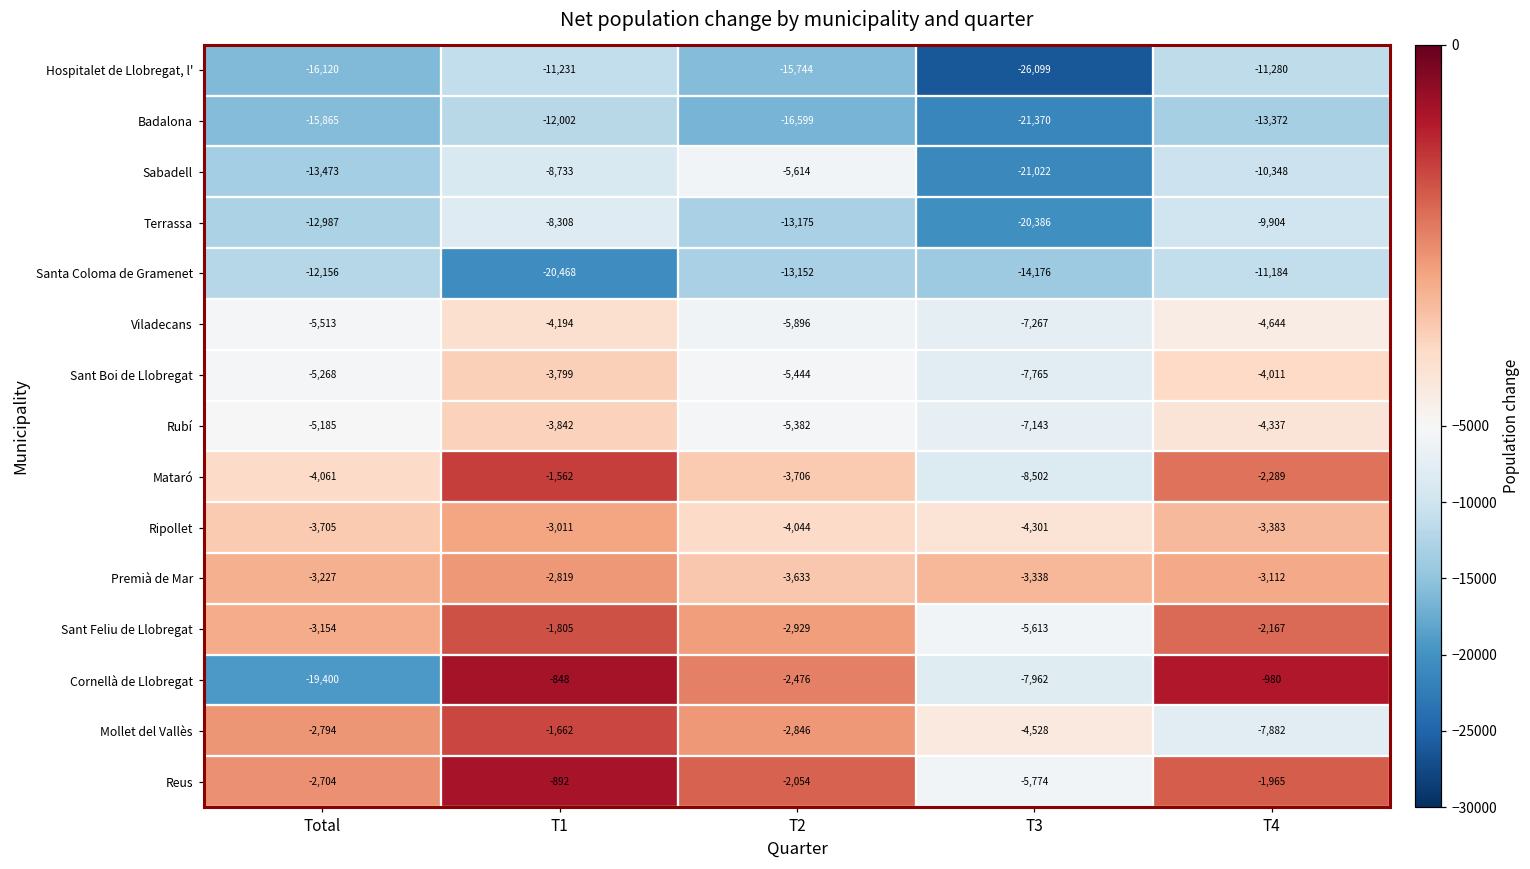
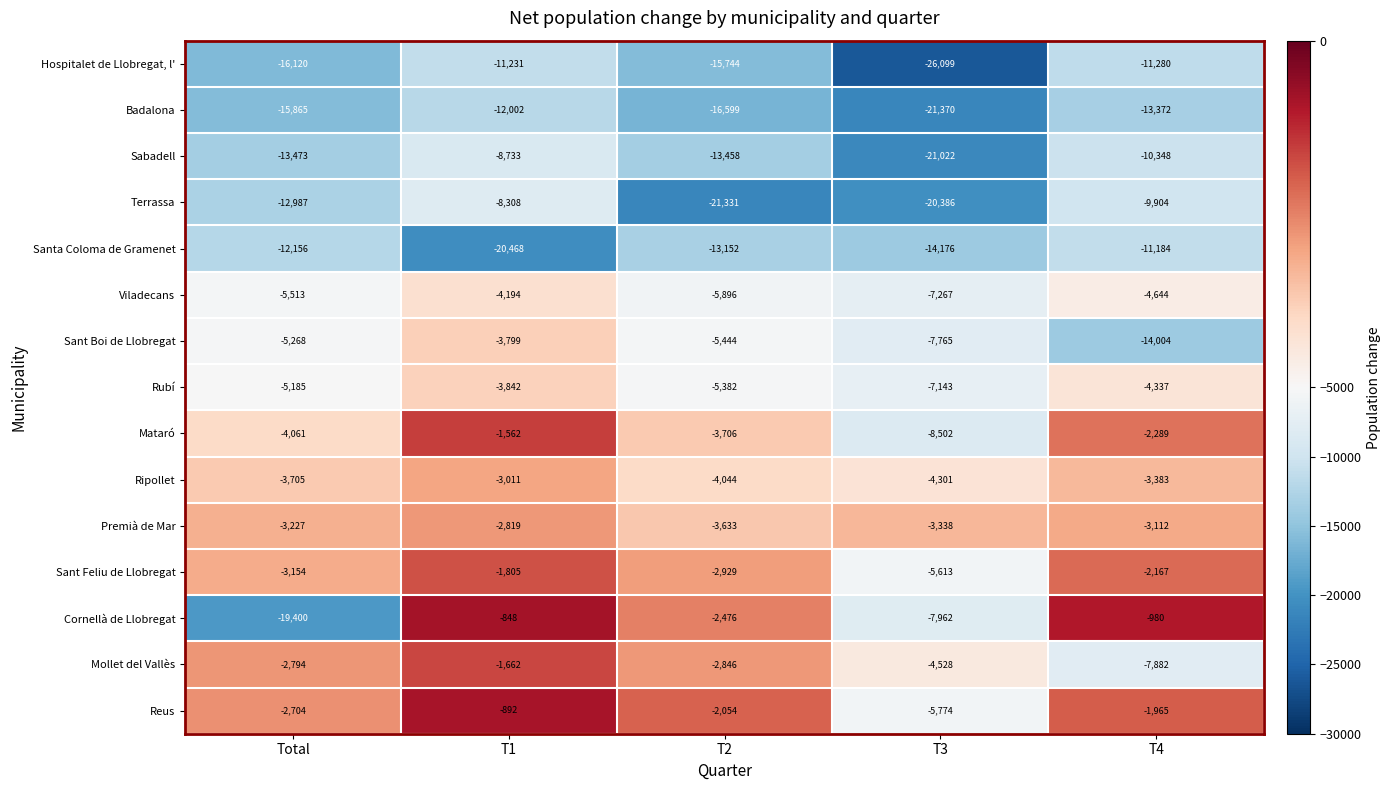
Sabadell, T2: -5,614 -> -13,458
Terrassa, T2: -13,175 -> -21,331
Sant Boi de Llobregat, T4: -4,011 -> -14,004
